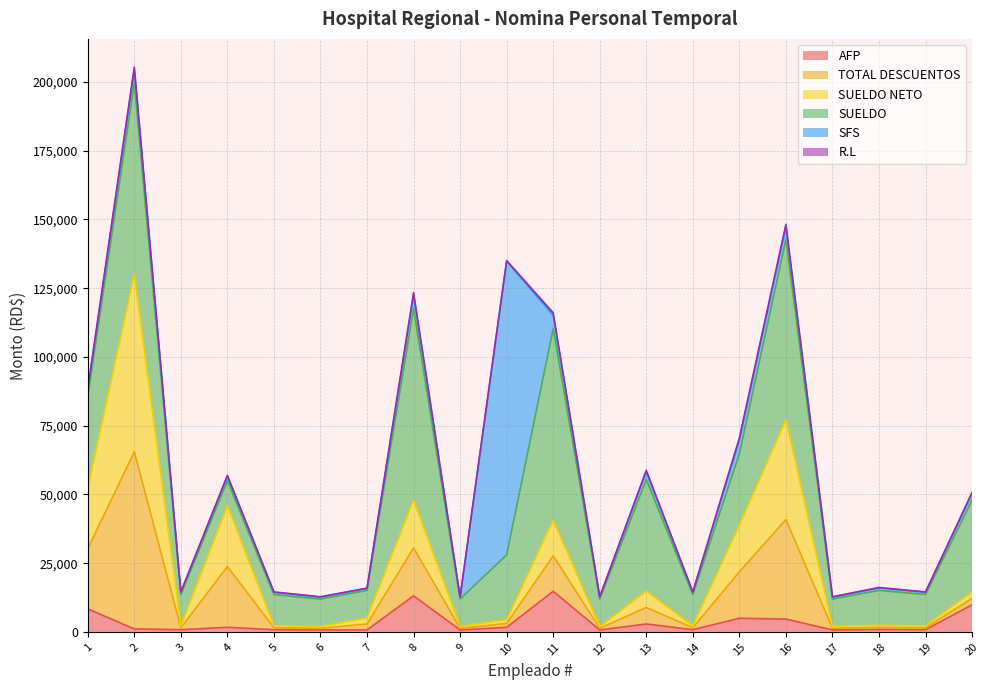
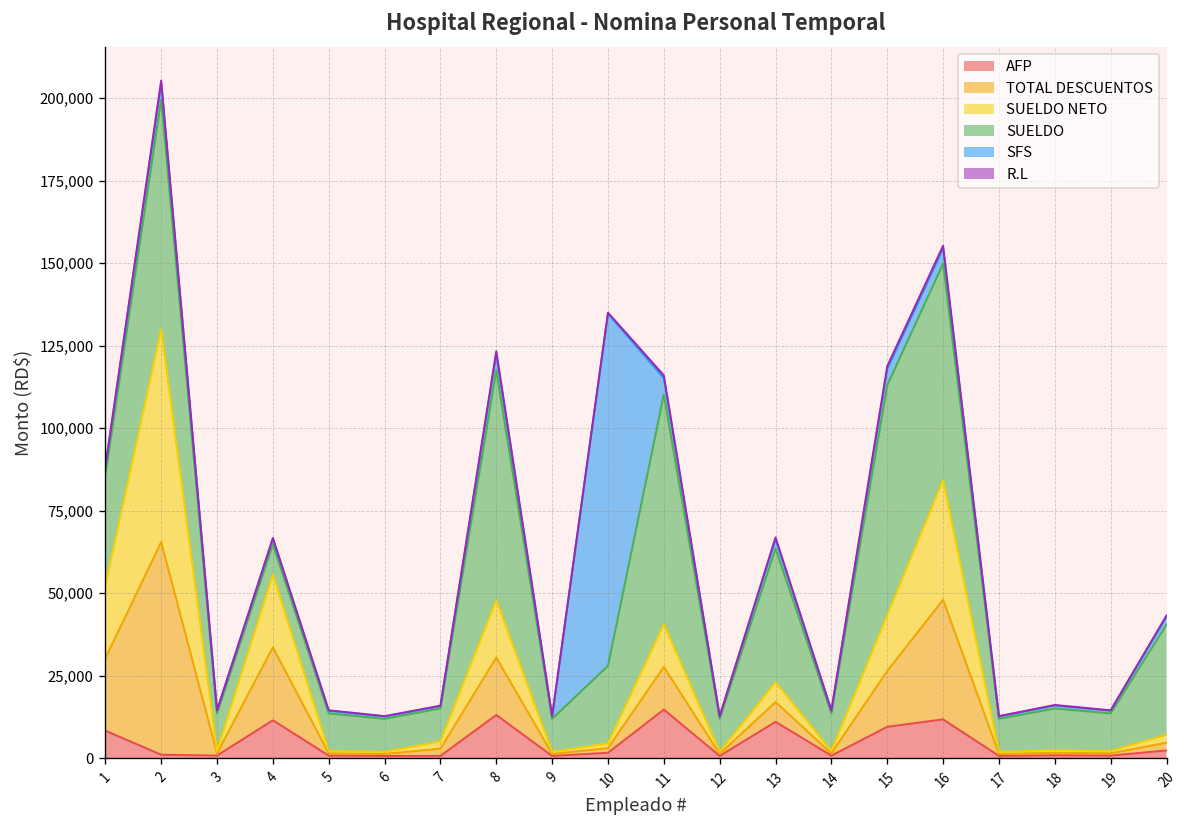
AFP, 4: 2,000 -> 12,000
AFP, 13: 3,000 -> 11,000
AFP, 15: 5,000 -> 10,000
SUELDO, 15: 26,000 -> 70,000
AFP, 16: 5,000 -> 12,000
AFP, 20: 10,000 -> 2,000
